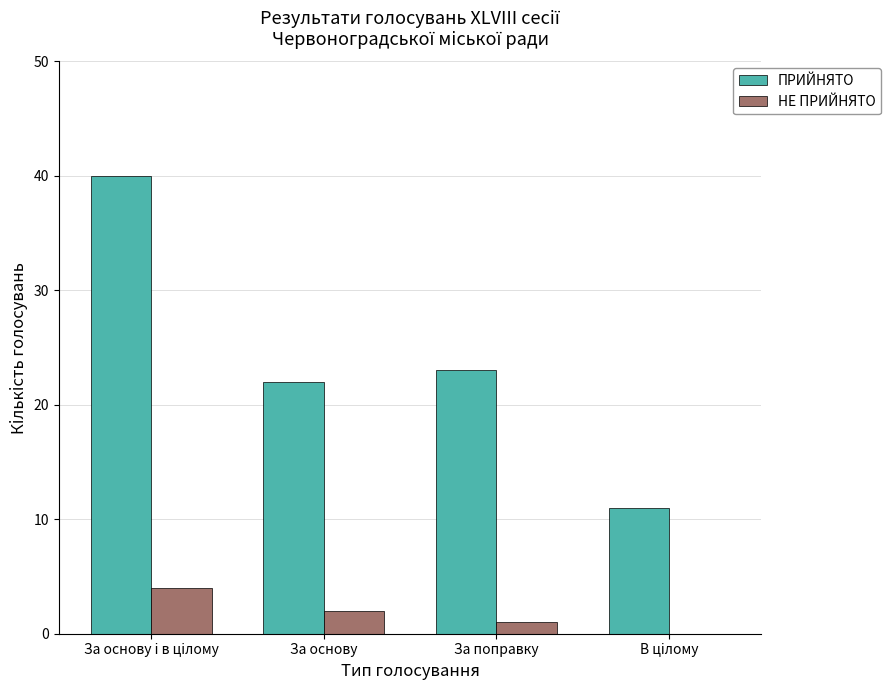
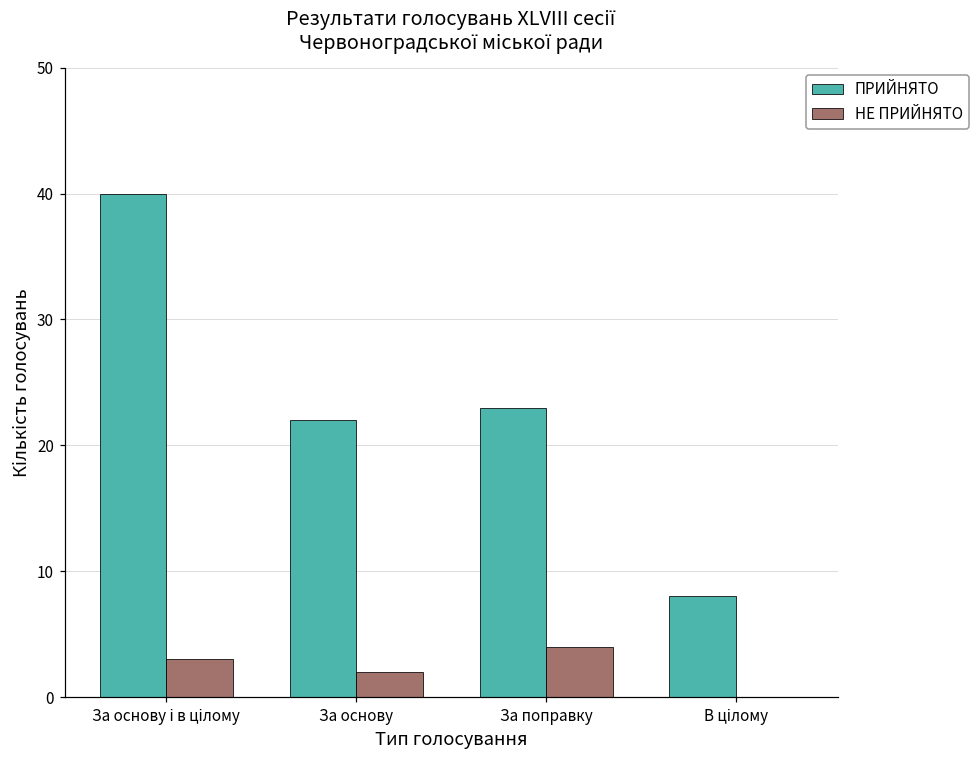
НЕ ПРИЙНЯТО, За основу і в цілому: 4 -> 3
НЕ ПРИЙНЯТО, За поправку: 1 -> 4
ПРИЙНЯТО, В цілому: 11 -> 8
